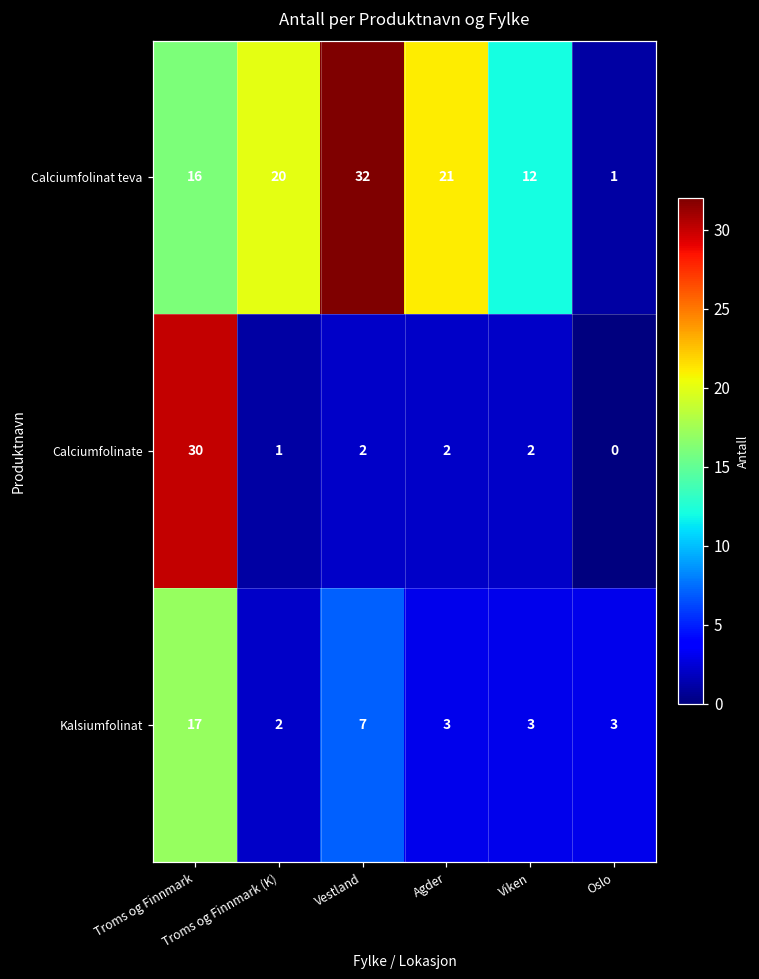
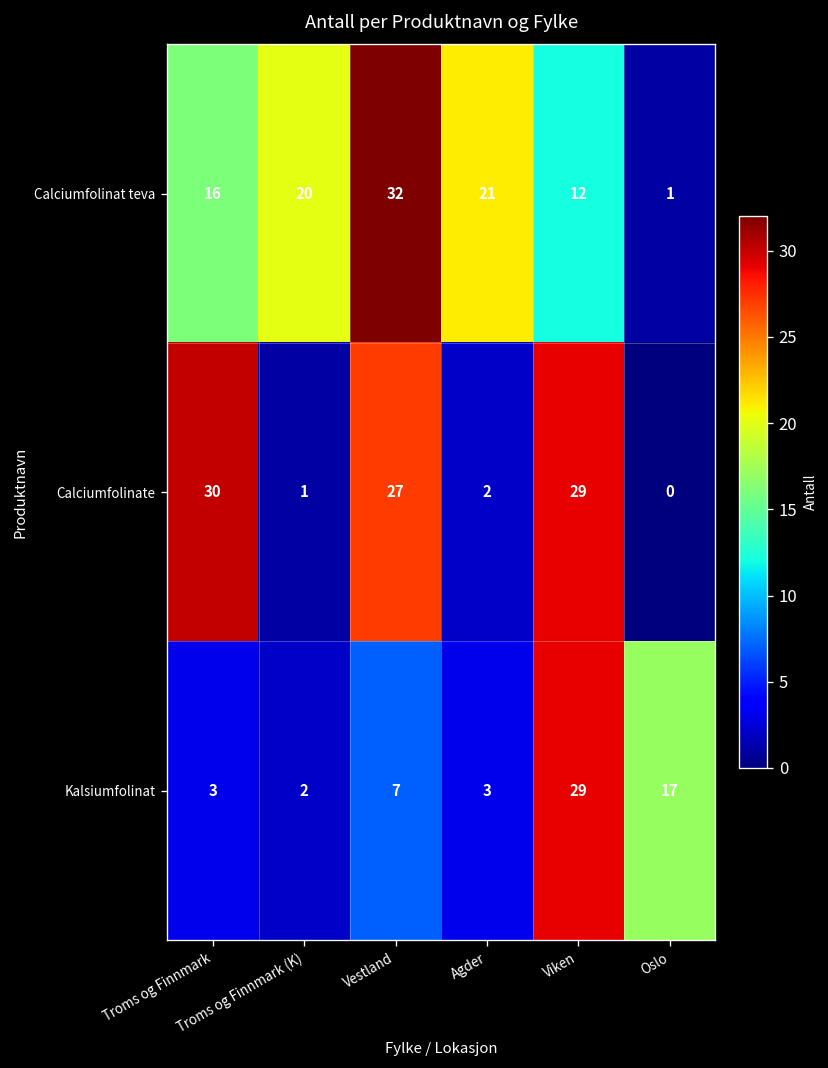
Calciumfolinate, Vestland: 2 -> 27
Calciumfolinate, Viken: 2 -> 29
Kalsiumfolinat, Troms og Finnmark: 17 -> 3
Kalsiumfolinat, Viken: 3 -> 29
Kalsiumfolinat, Oslo: 3 -> 17
